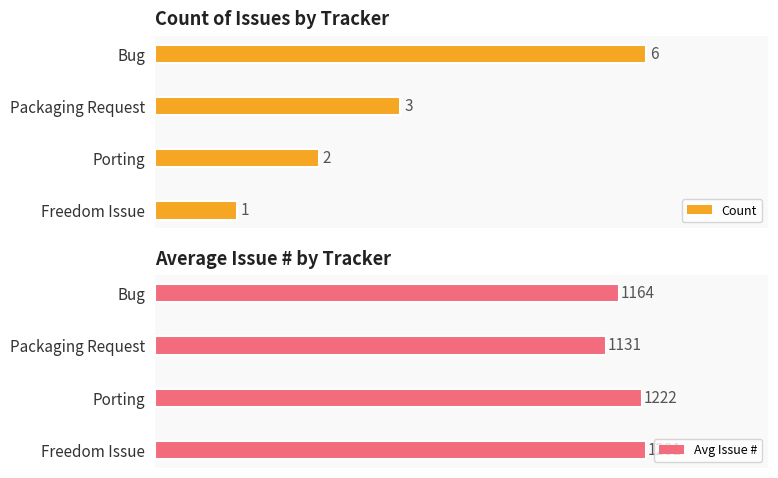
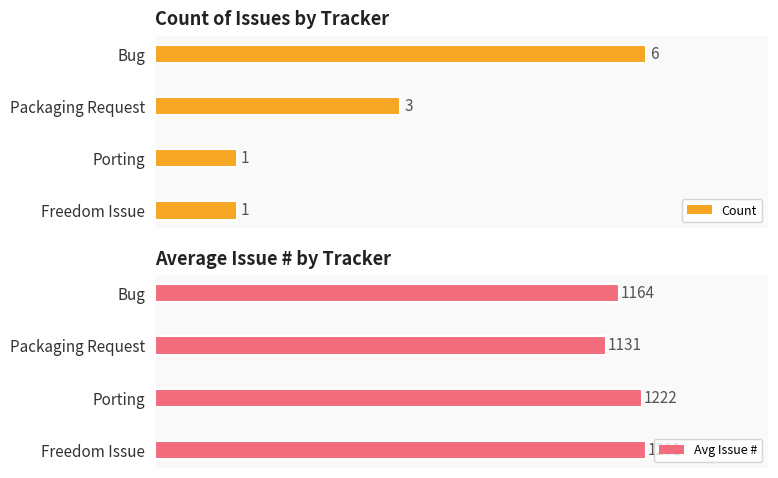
Count of Issues by Tracker, Porting: 2 -> 1
